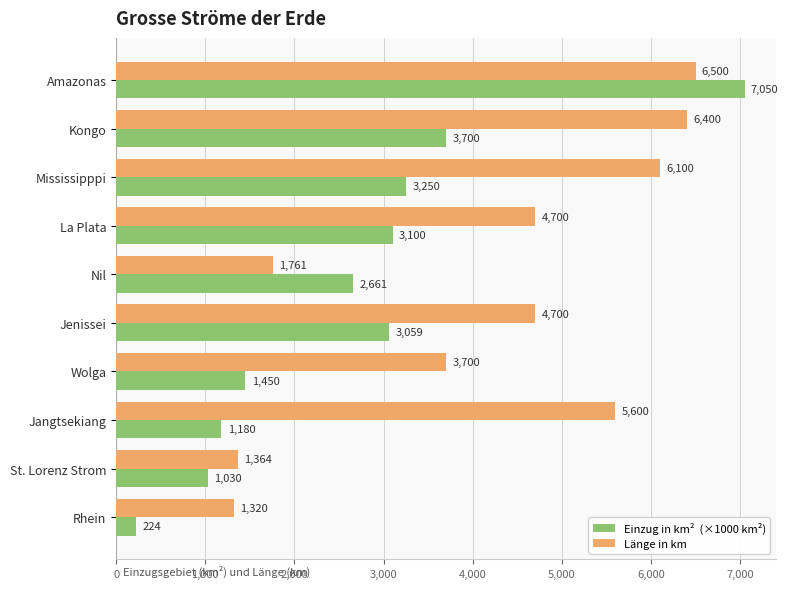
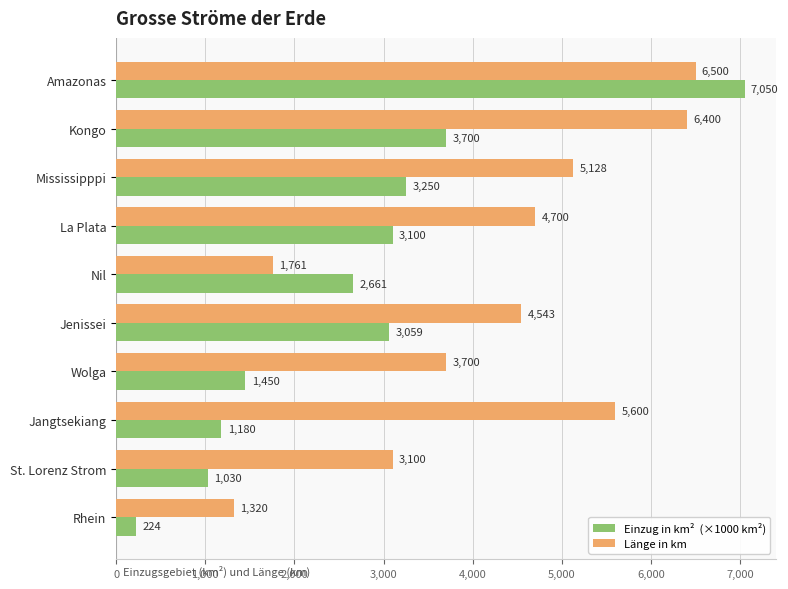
Länge in km, Mississipppi: 6,100 -> 5,128
Länge in km, Jenissei: 4,700 -> 4,543
Länge in km, St. Lorenz Strom: 1,364 -> 3,100
